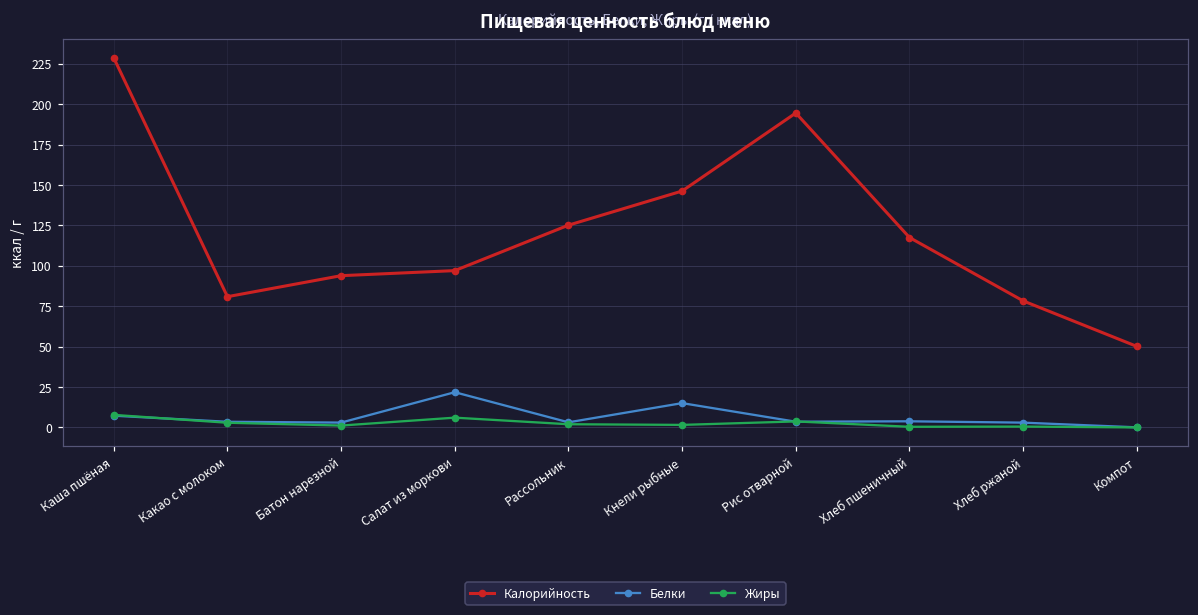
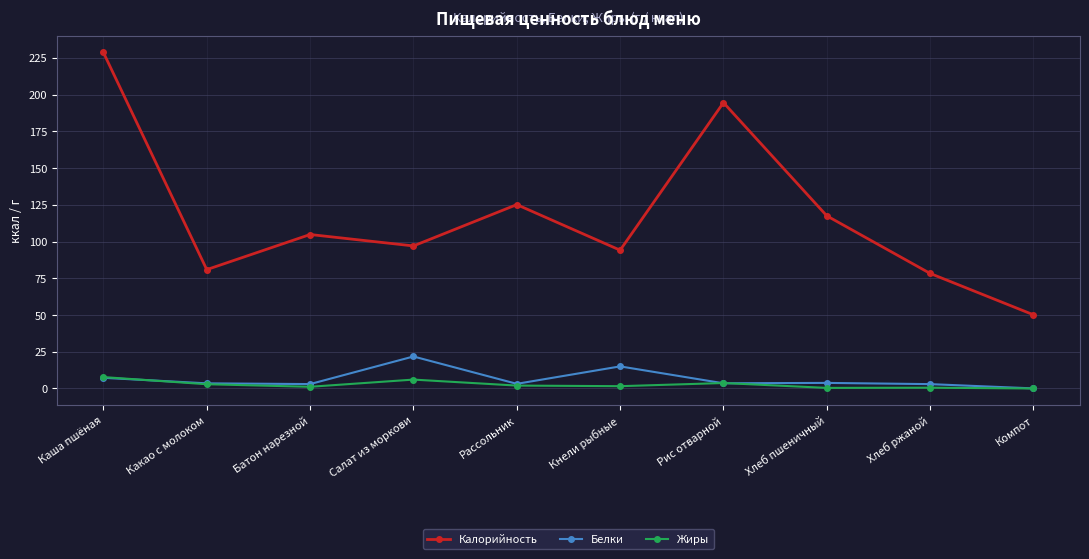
Калорийность, Батон нарезной: 94 -> 105
Калорийность, Кнели рыбные: 146 -> 94
